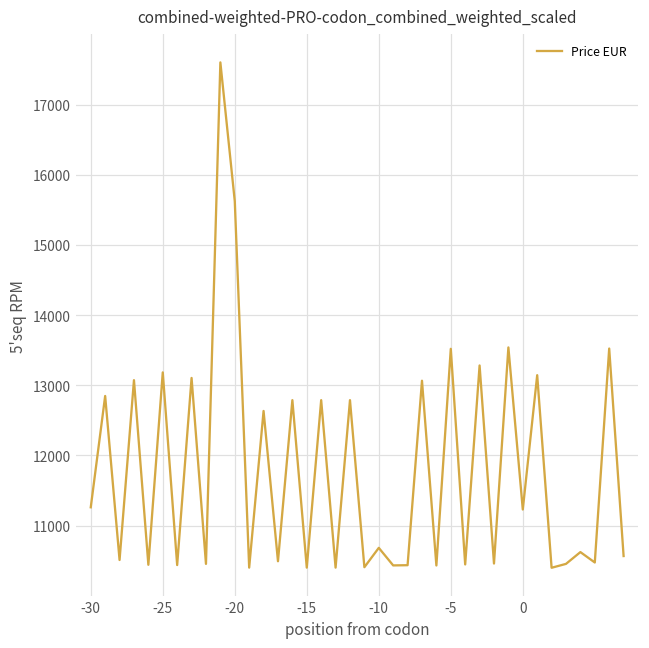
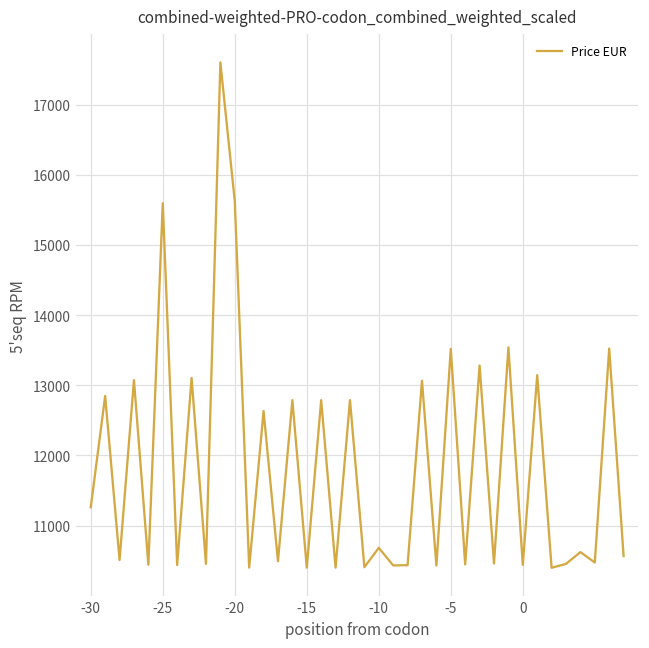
-25: 13200 -> 15600
0: 11200 -> 10400
